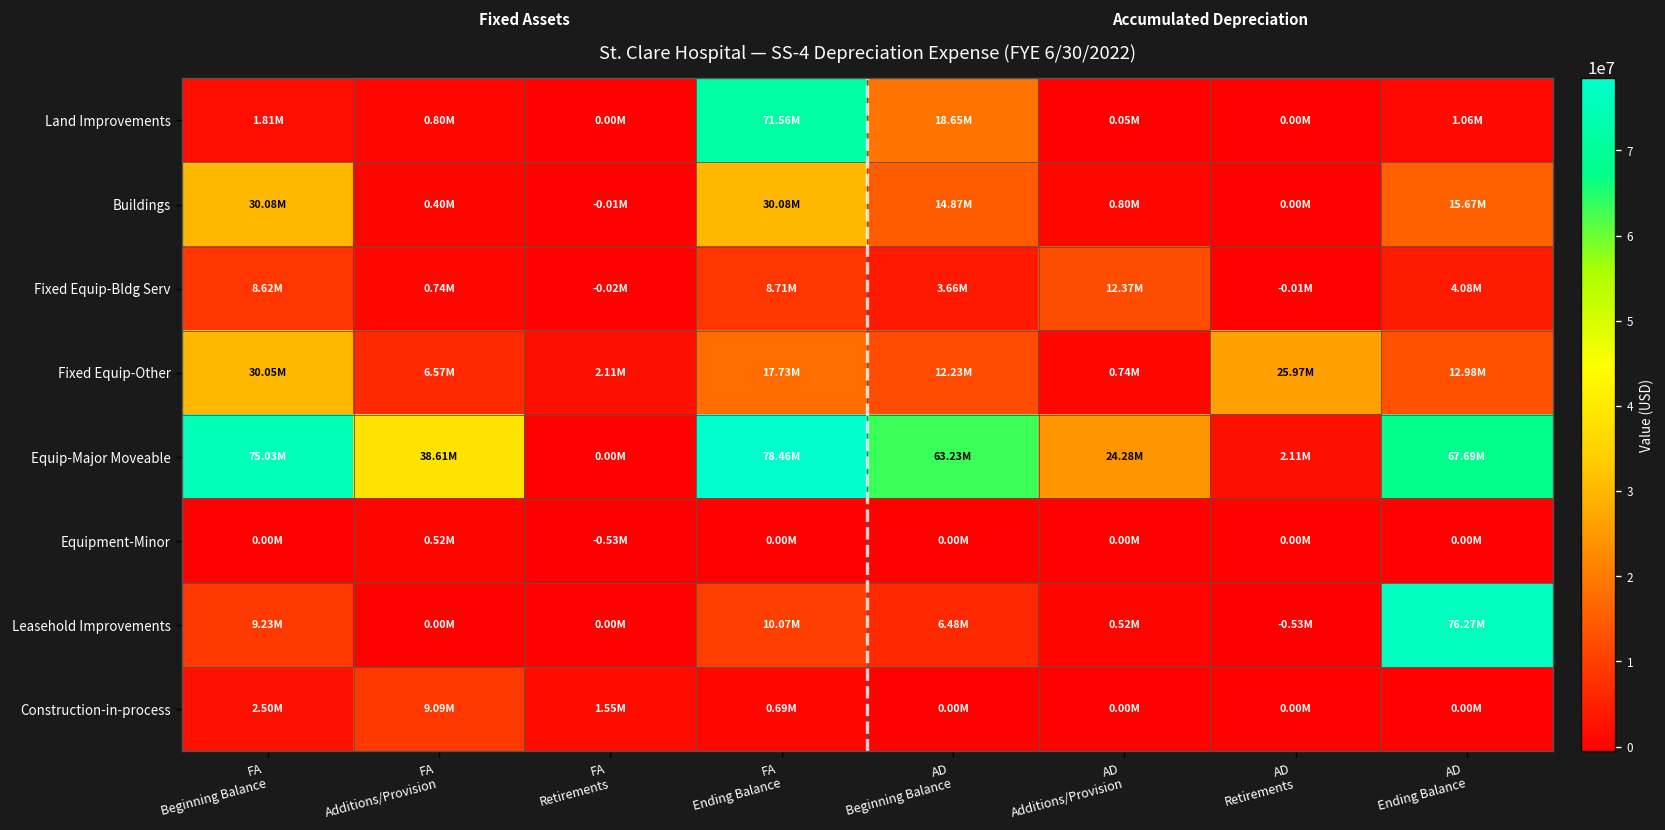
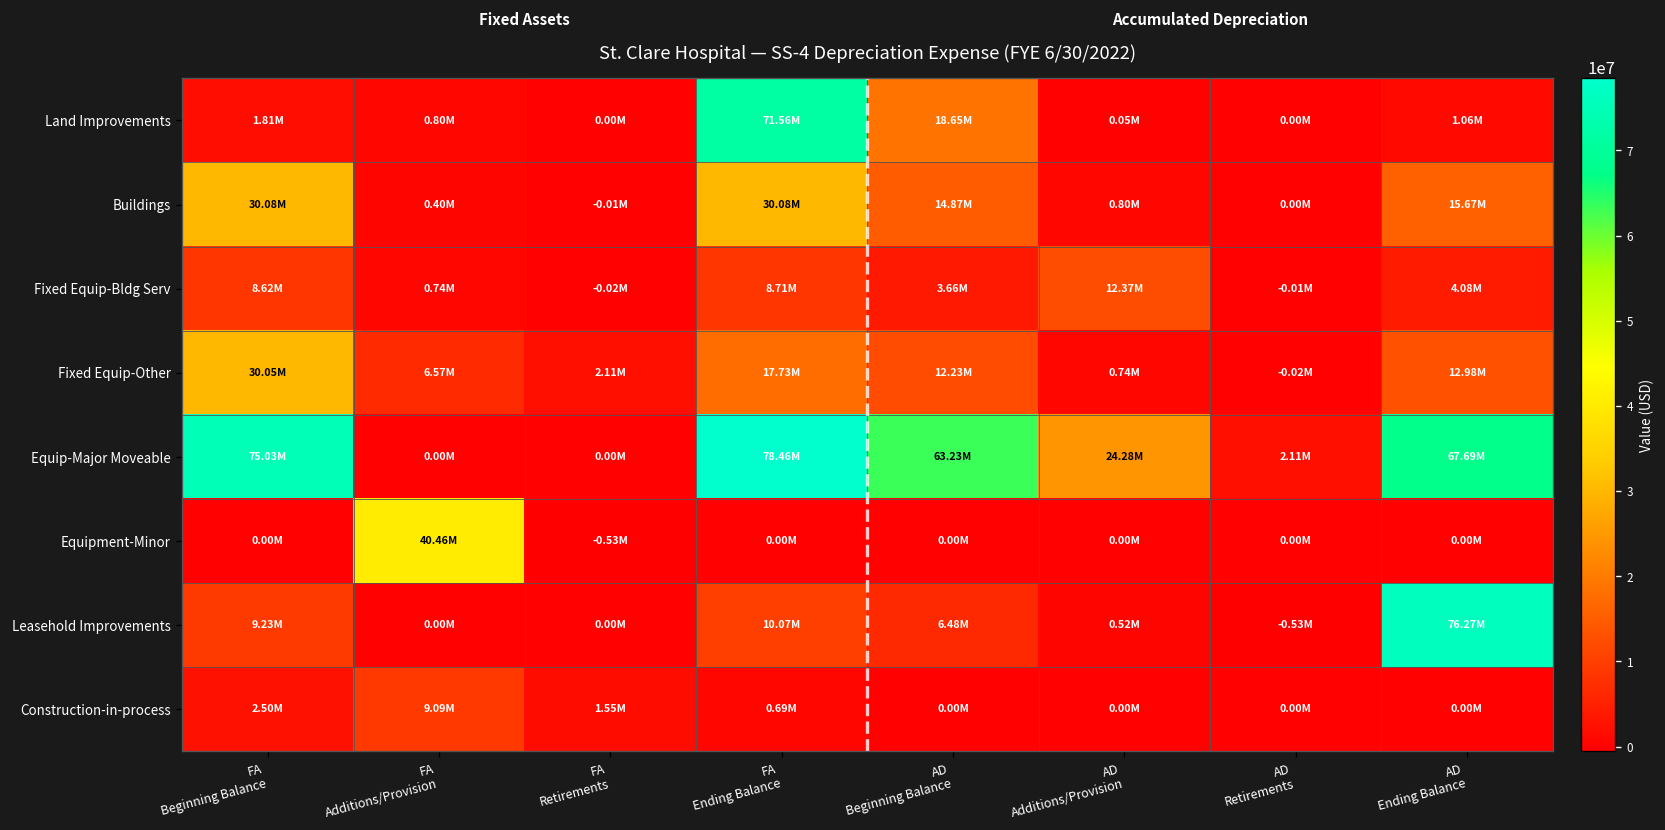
Fixed Equip-Other, AD Retirements: 25.97M -> -0.02M
Equip-Major Moveable, FA Additions/Provision: 38.61M -> 0.00M
Equipment-Minor, FA Additions/Provision: 0.52M -> 40.46M
